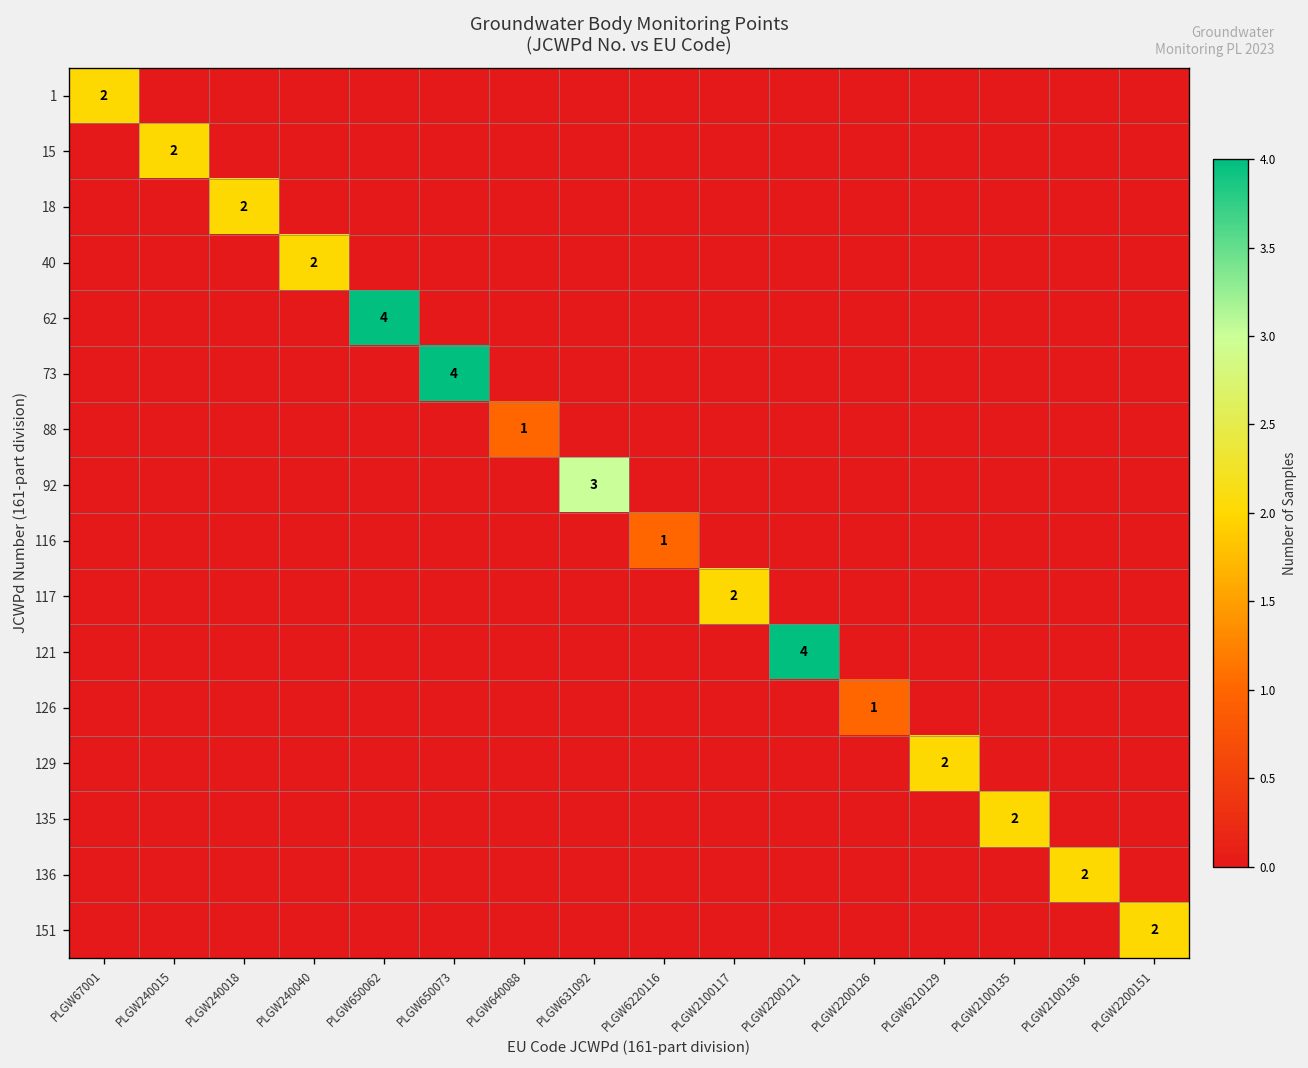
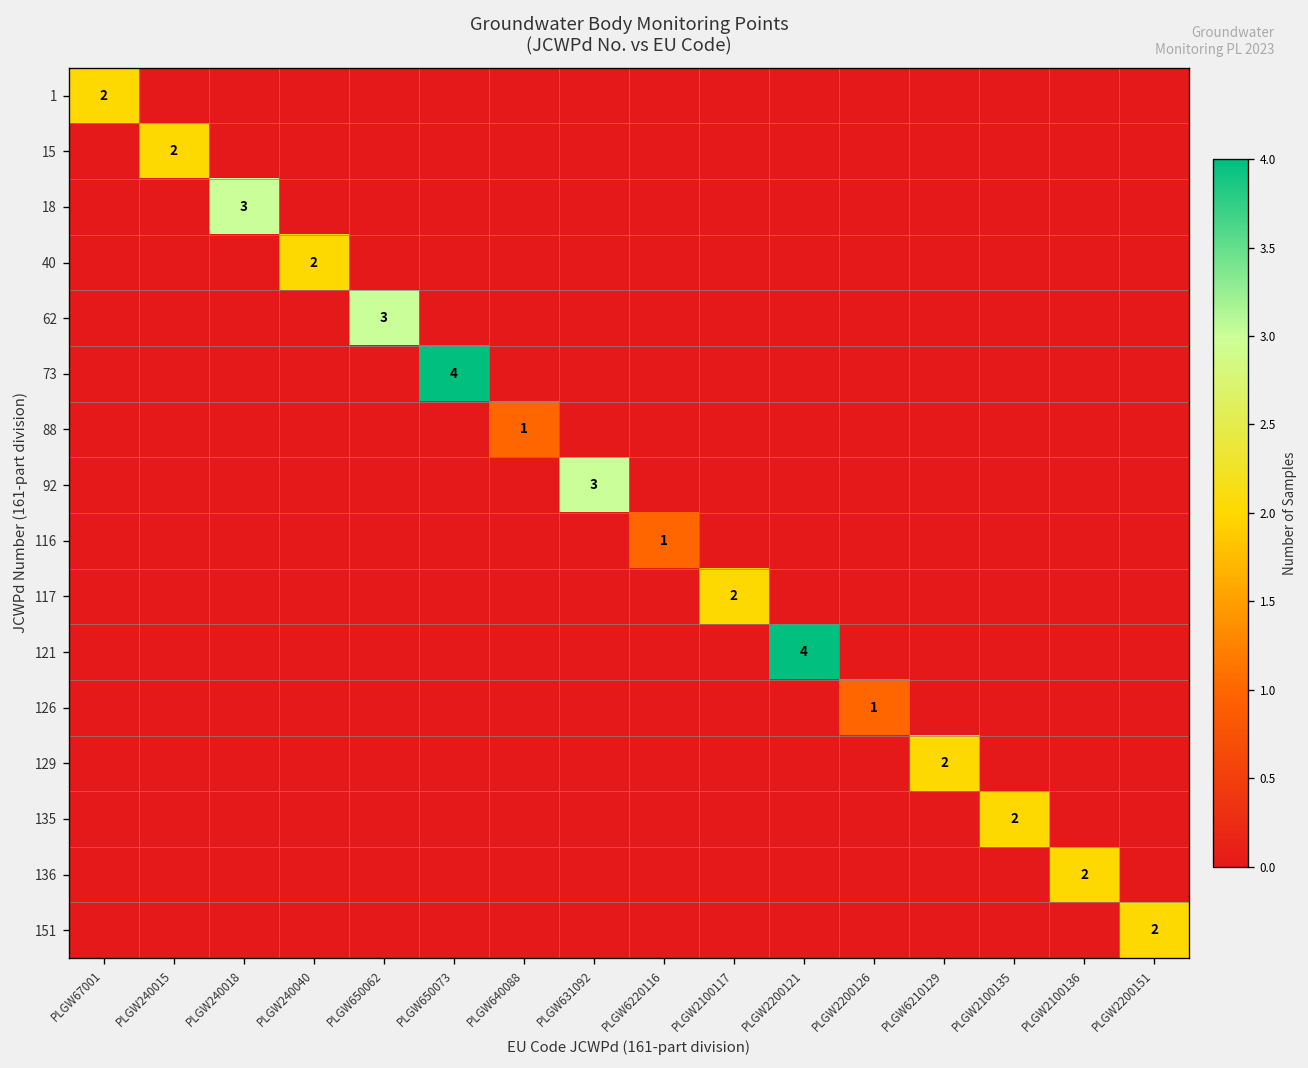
18, PLGW240018: 2 -> 3
62, PLGW650062: 4 -> 3
